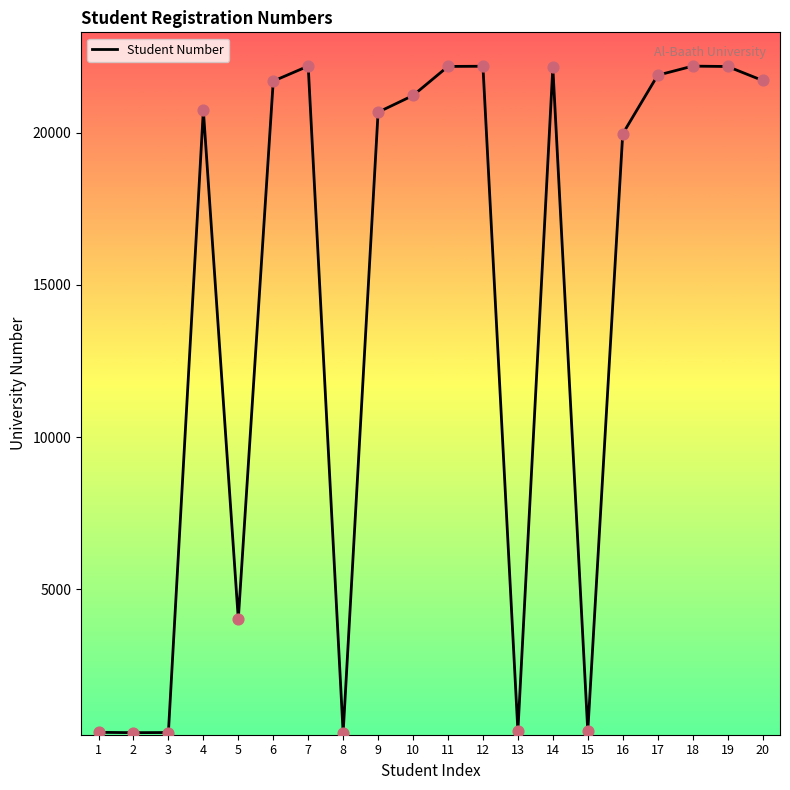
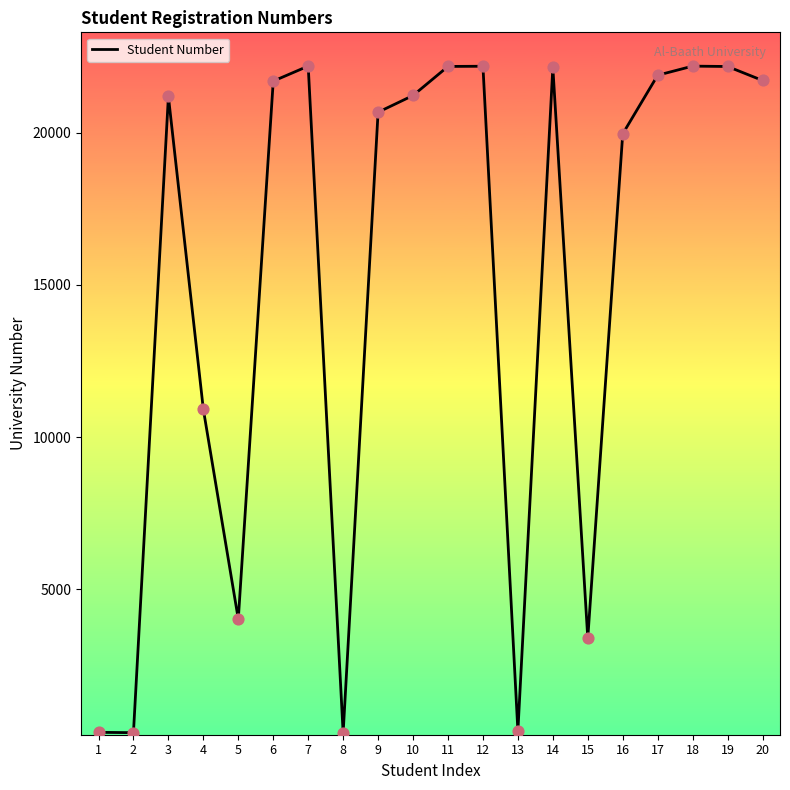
3: 300 -> 21200
4: 20700 -> 10900
15: 300 -> 3400
